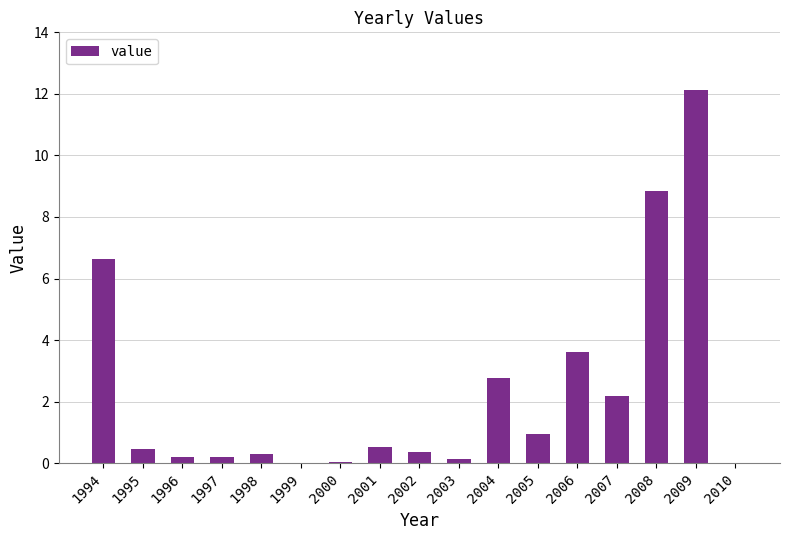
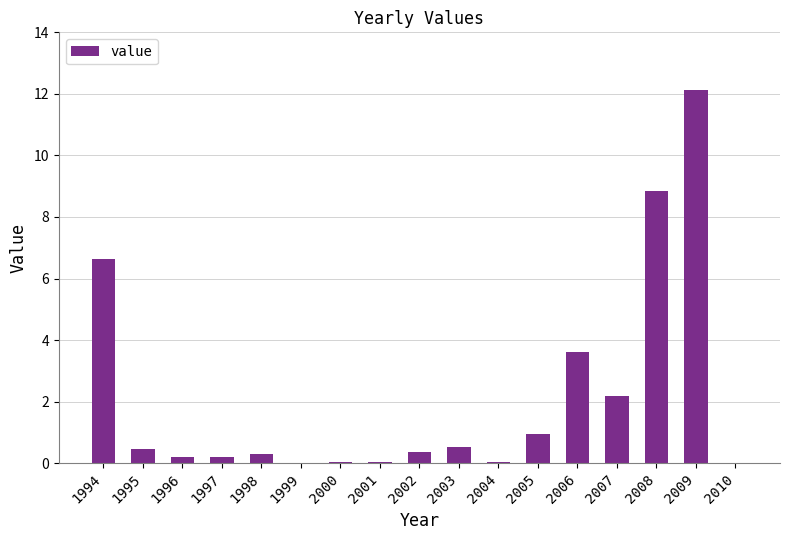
2001: 0.5 -> 0.0
2003: 0.1 -> 0.5
2004: 2.8 -> 0.0
